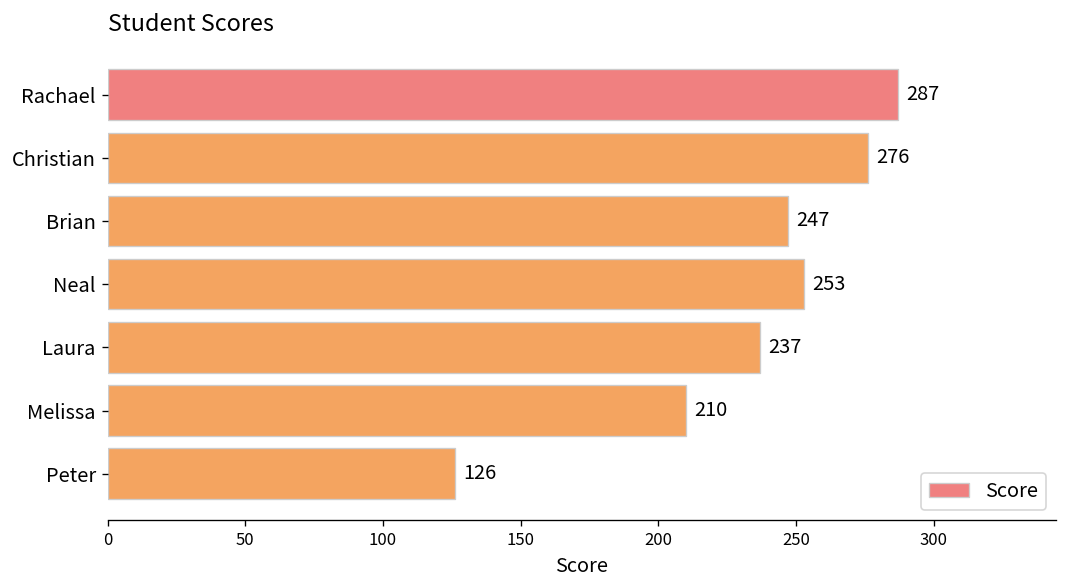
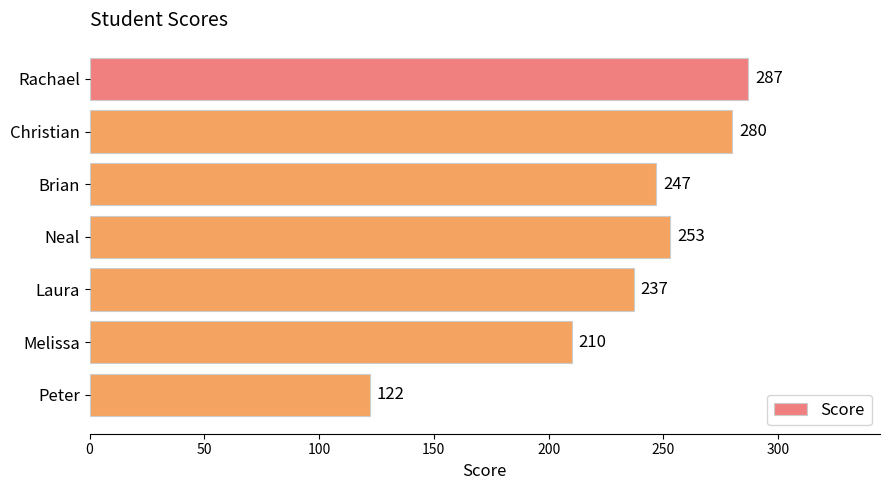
Christian: 276 -> 280
Peter: 126 -> 122
